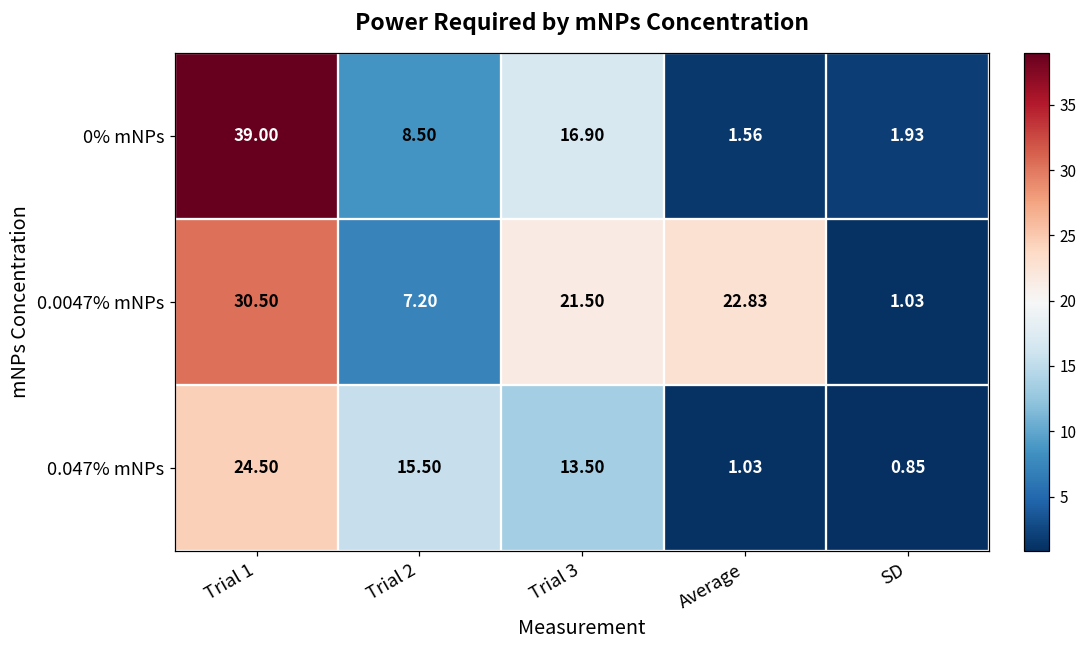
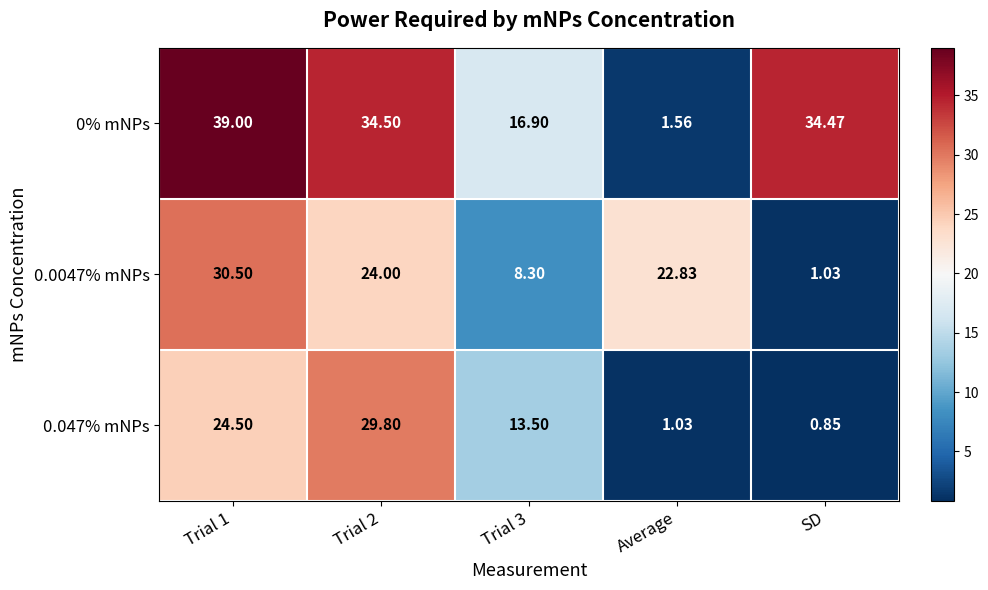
0% mNPs, Trial 2: 8.50 -> 34.50
0% mNPs, SD: 1.93 -> 34.47
0.0047% mNPs, Trial 2: 7.20 -> 24.00
0.0047% mNPs, Trial 3: 21.50 -> 8.30
0.047% mNPs, Trial 2: 15.50 -> 29.80
